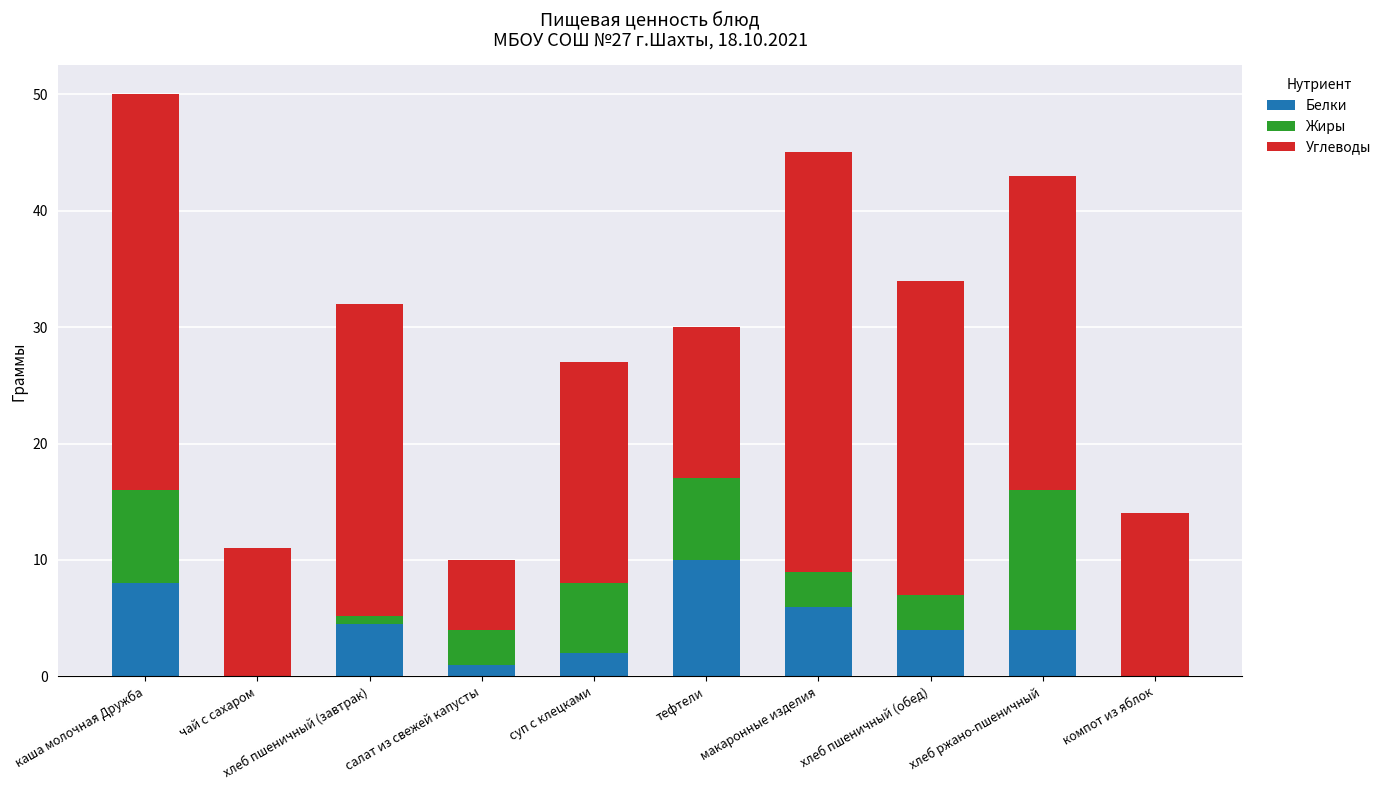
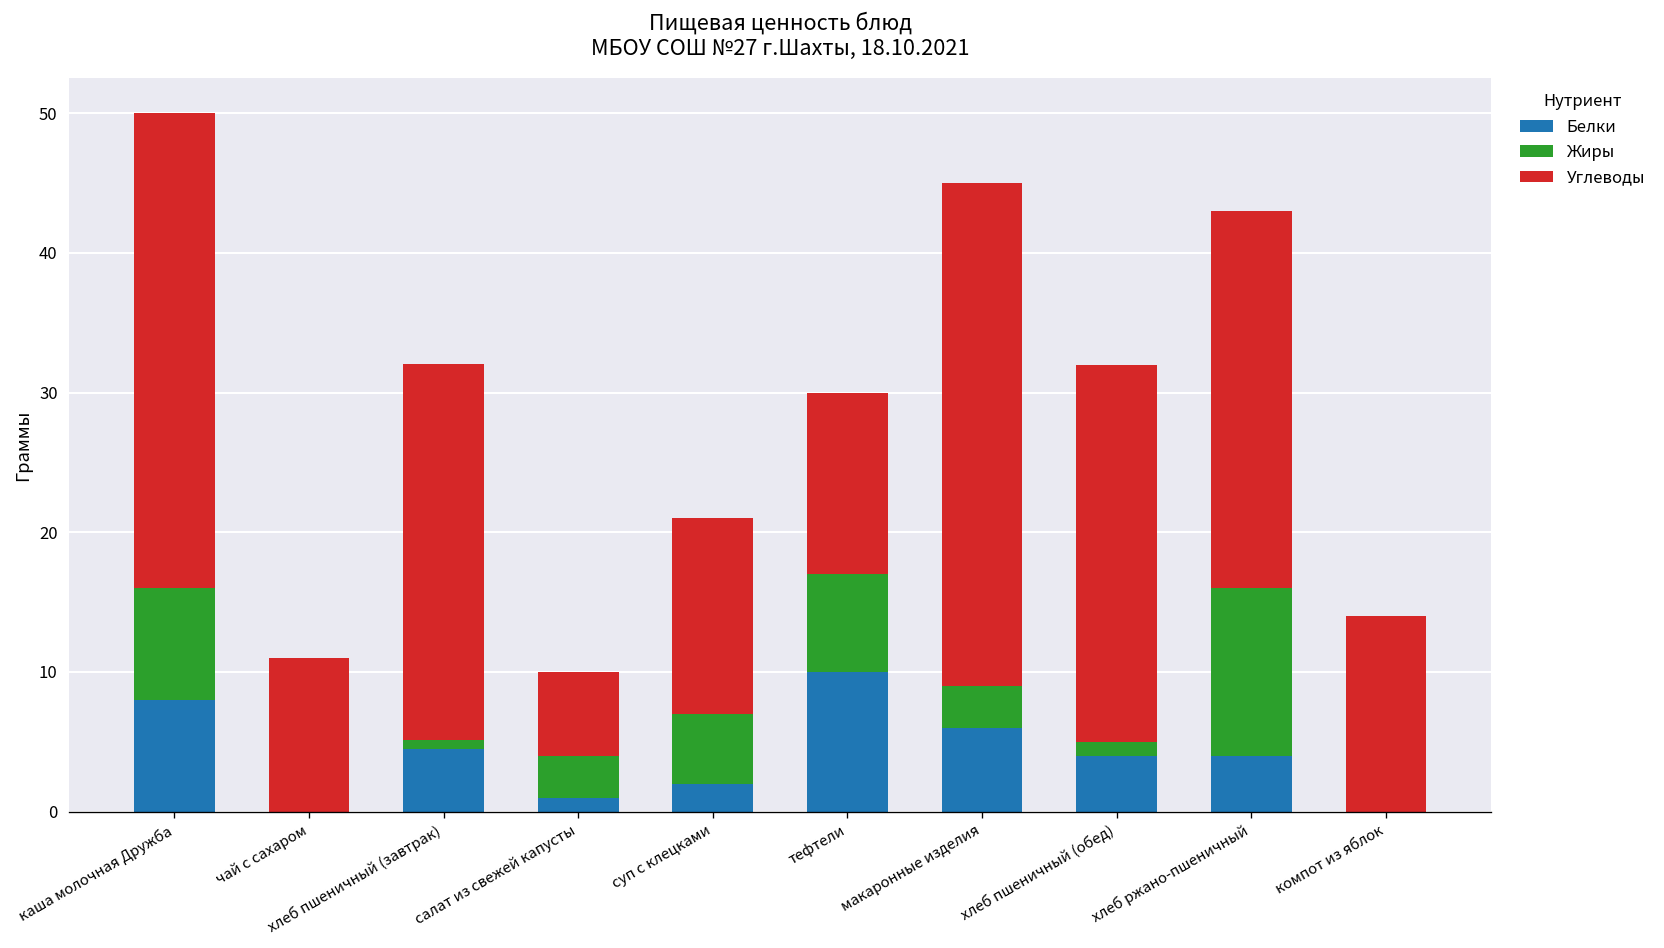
Жиры, суп с клецками: 6 -> 5
Углеводы, суп с клецками: 19 -> 14
Жиры, хлеб пшеничный (обед): 3 -> 1
